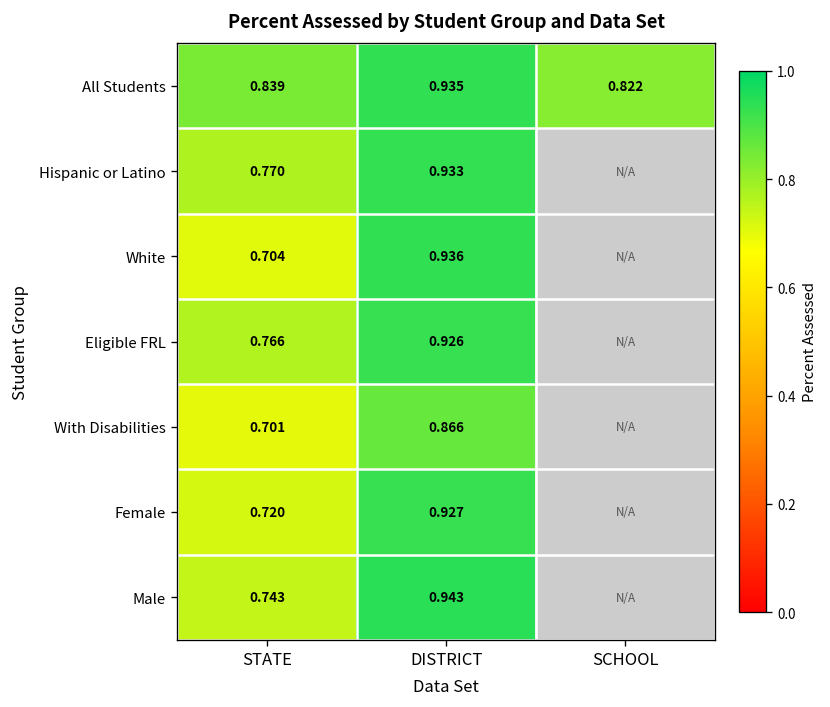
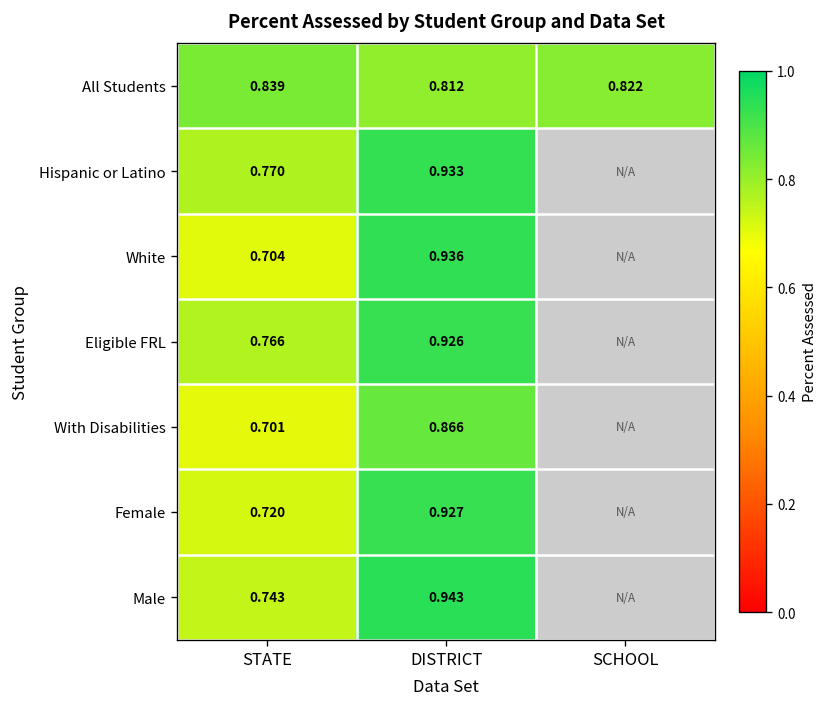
All Students, DISTRICT: 0.935 -> 0.812
